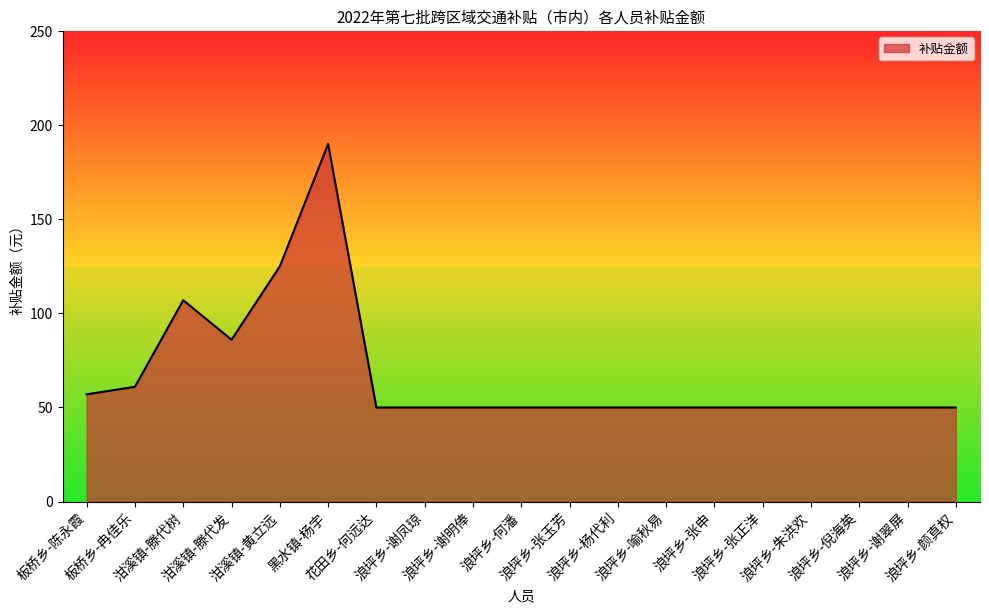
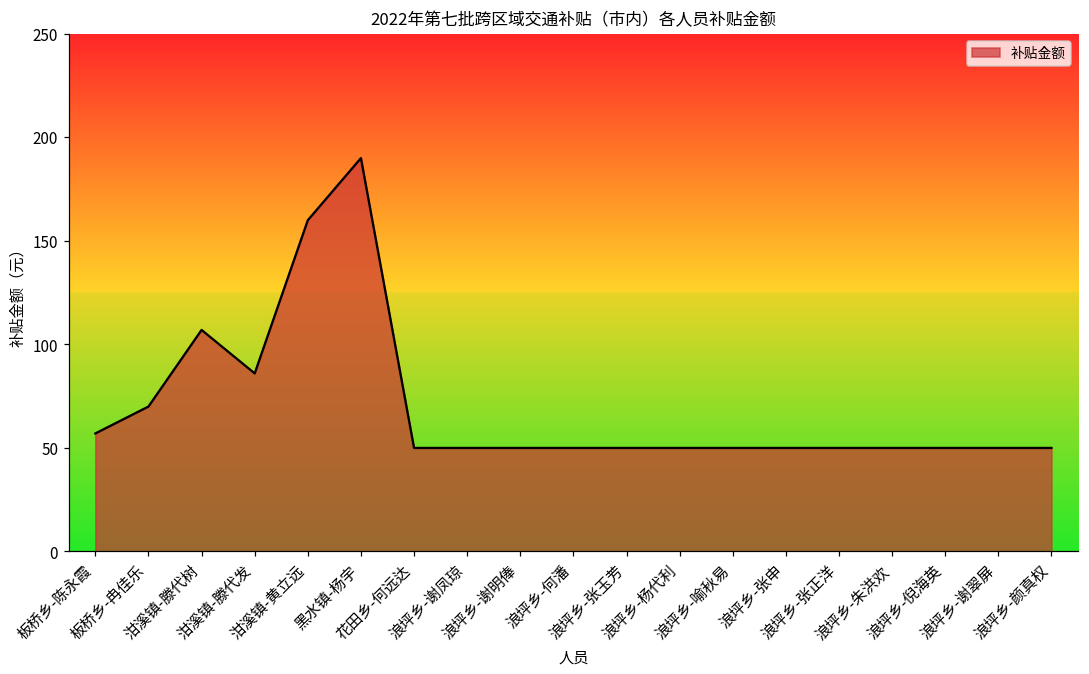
板桥乡-冉佳乐: 61 -> 70
泔溪镇-黄立远: 125 -> 160
